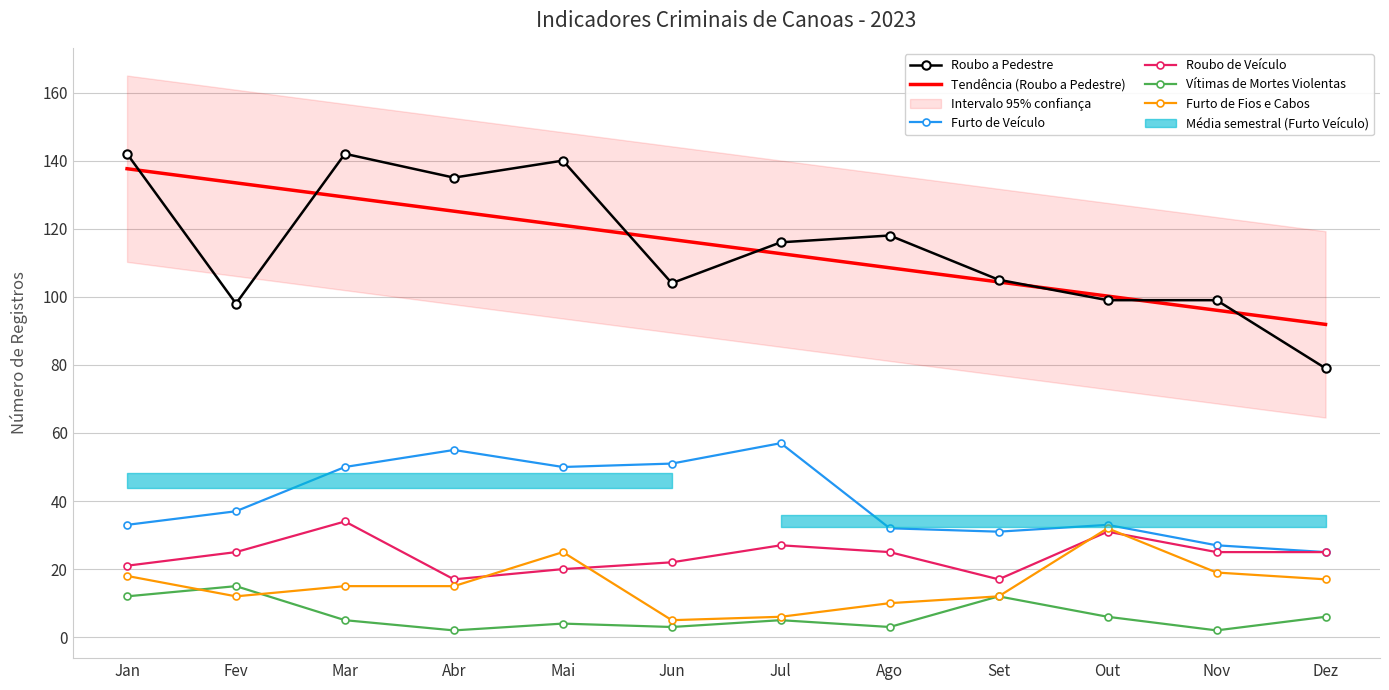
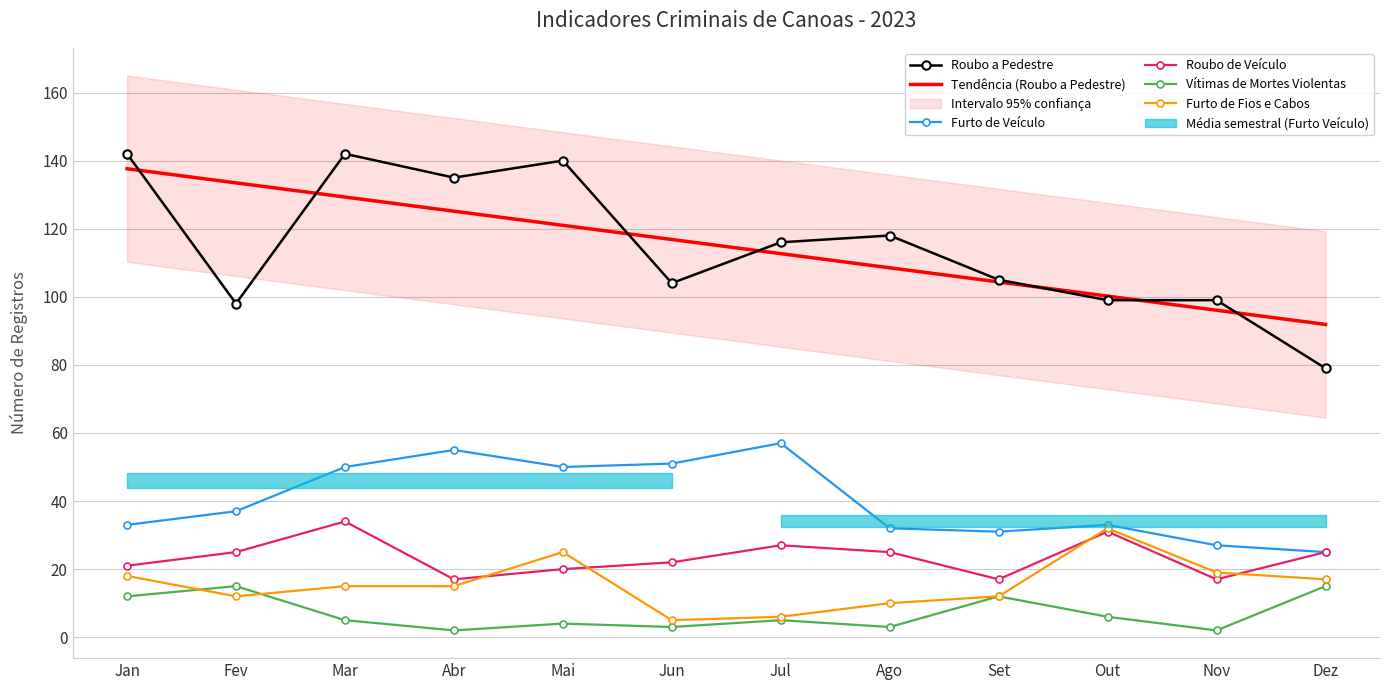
Roubo de Veículo, Nov: 25 -> 17
Vítimas de Mortes Violentas, Dez: 6 -> 15
